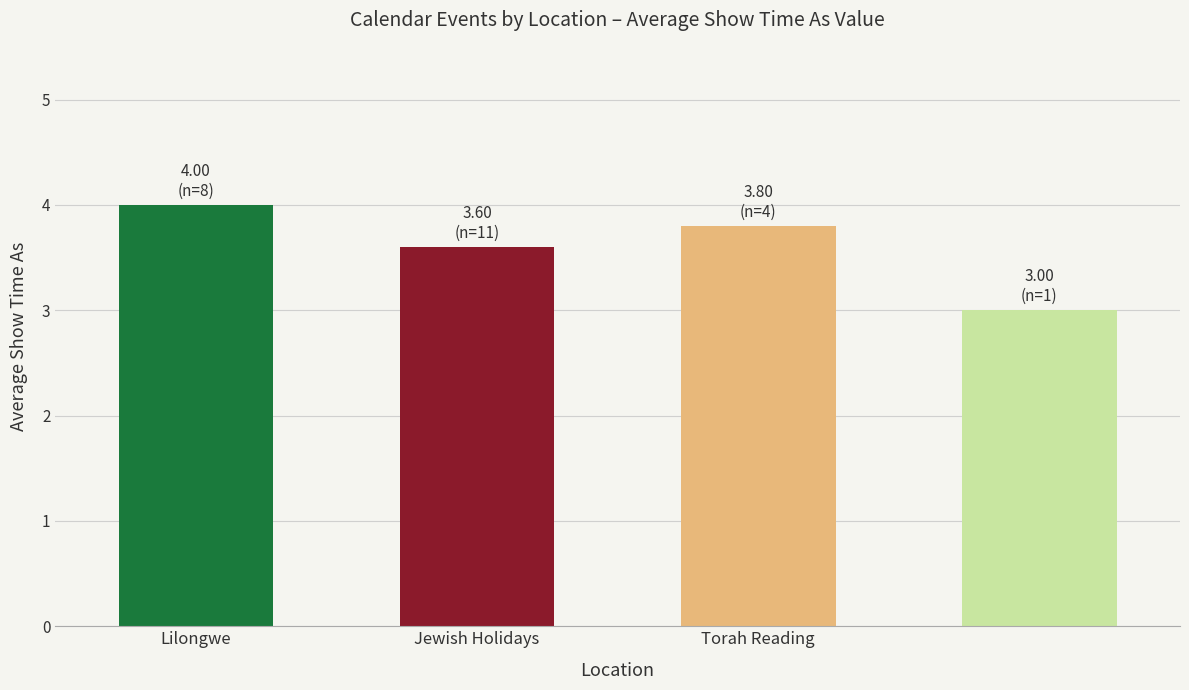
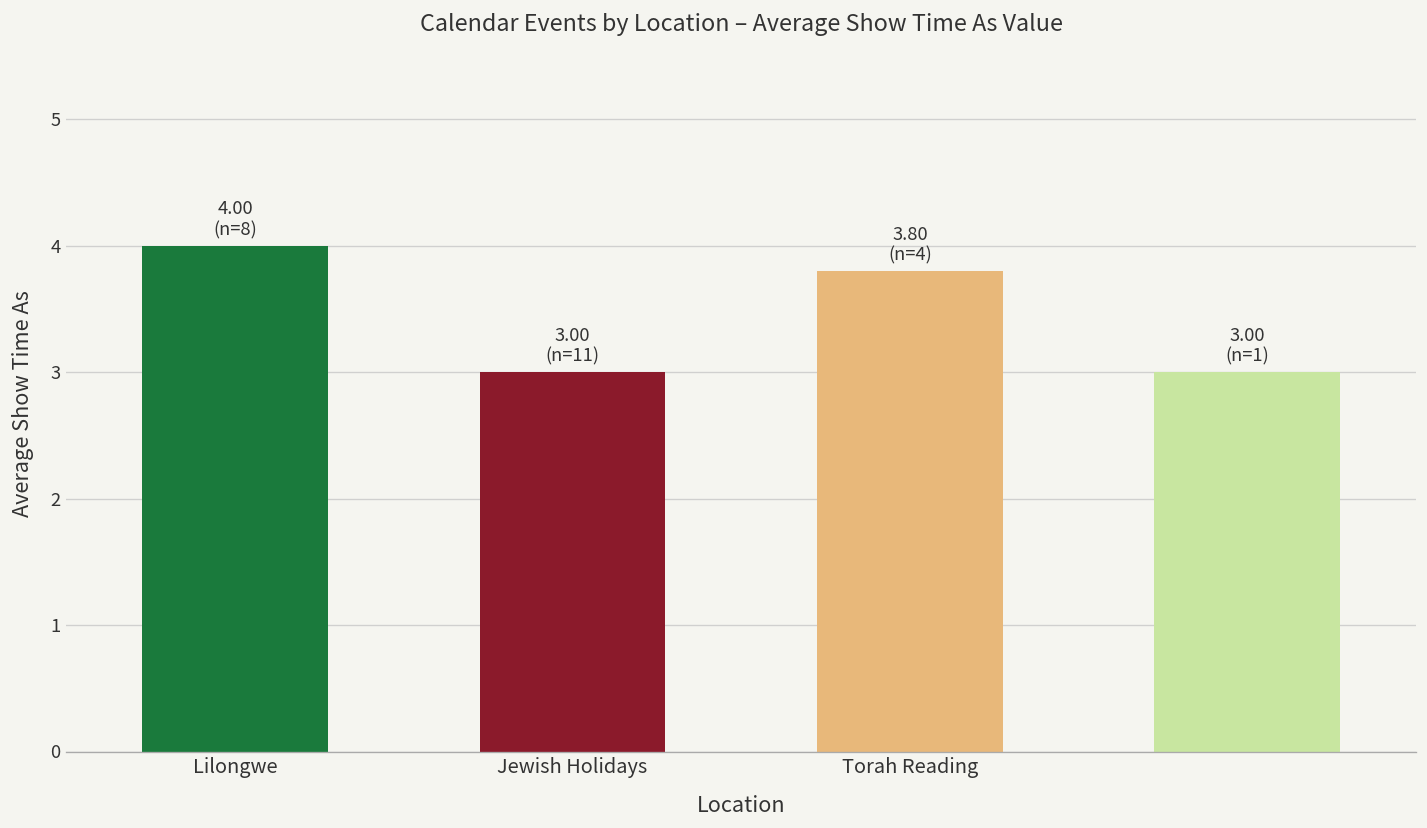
Jewish Holidays: 3.60 -> 3.00
